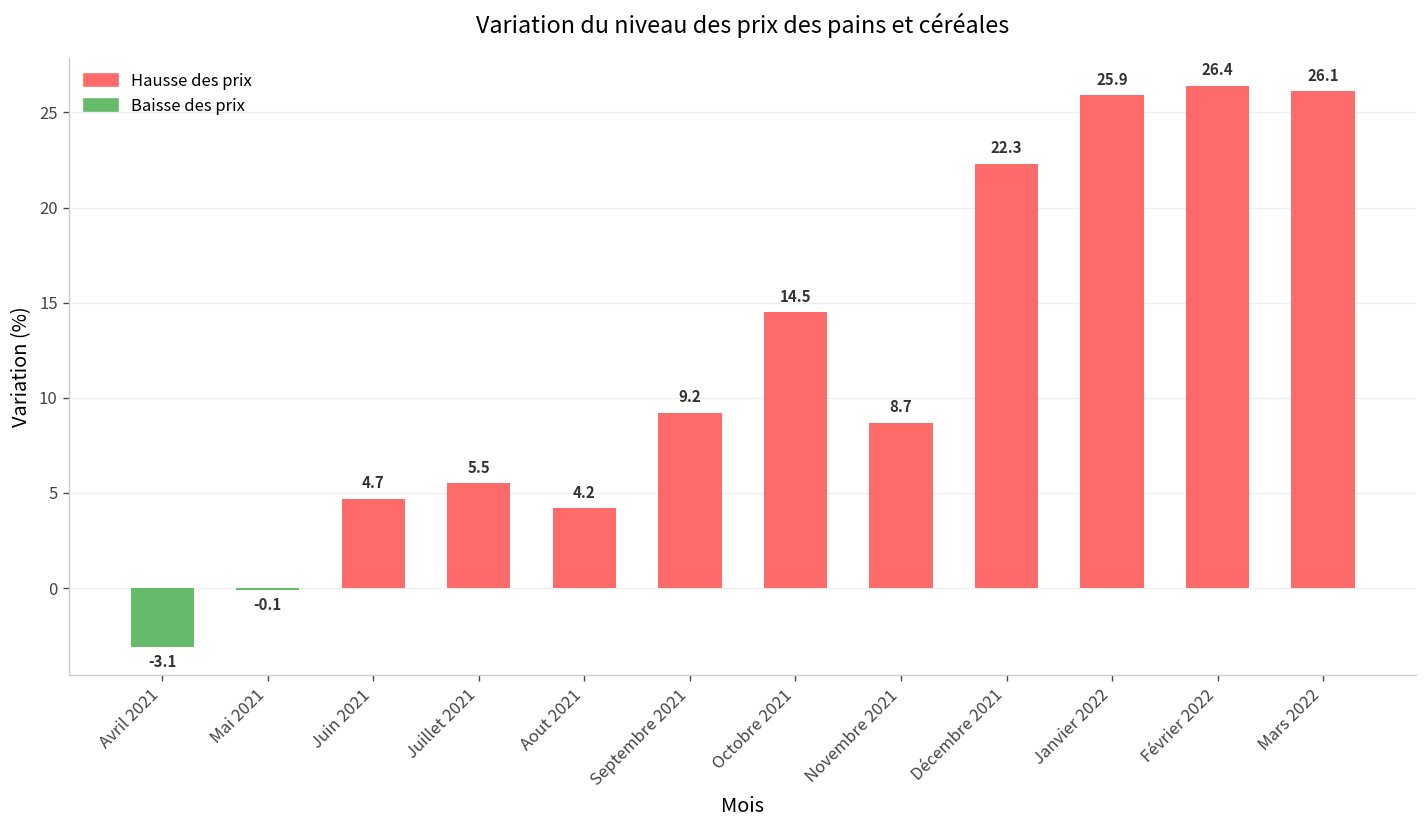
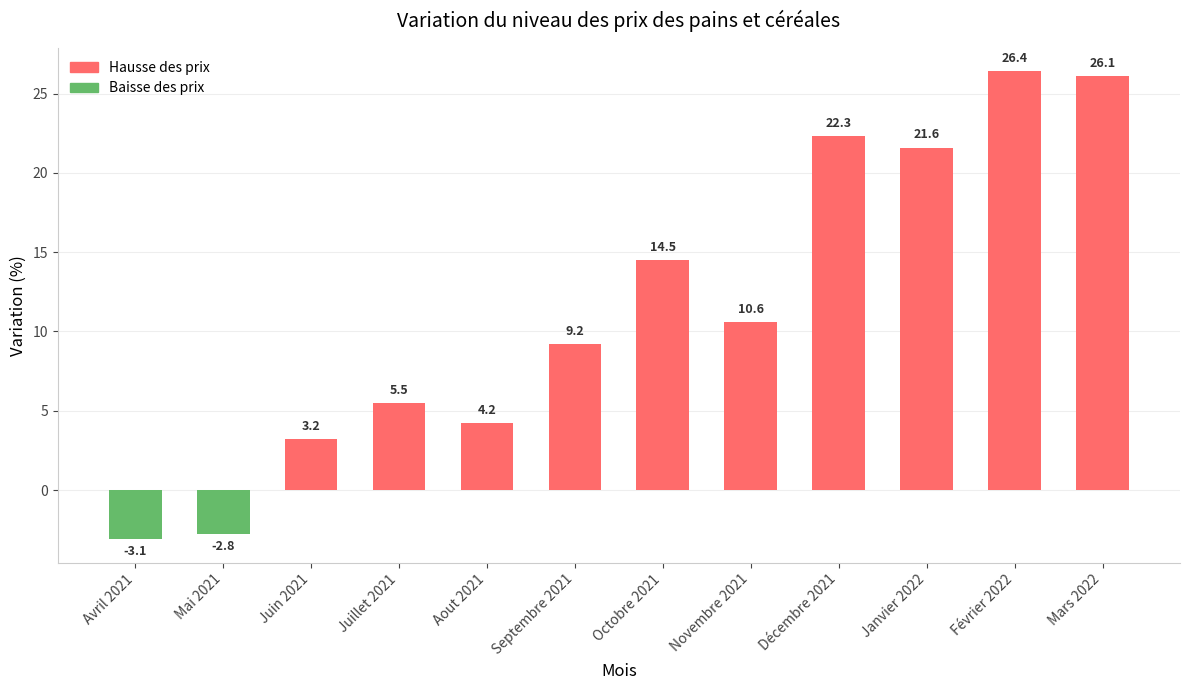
Mai 2021: -0.1 -> -2.8
Juin 2021: 4.7 -> 3.2
Novembre 2021: 8.7 -> 10.6
Janvier 2022: 25.9 -> 21.6
